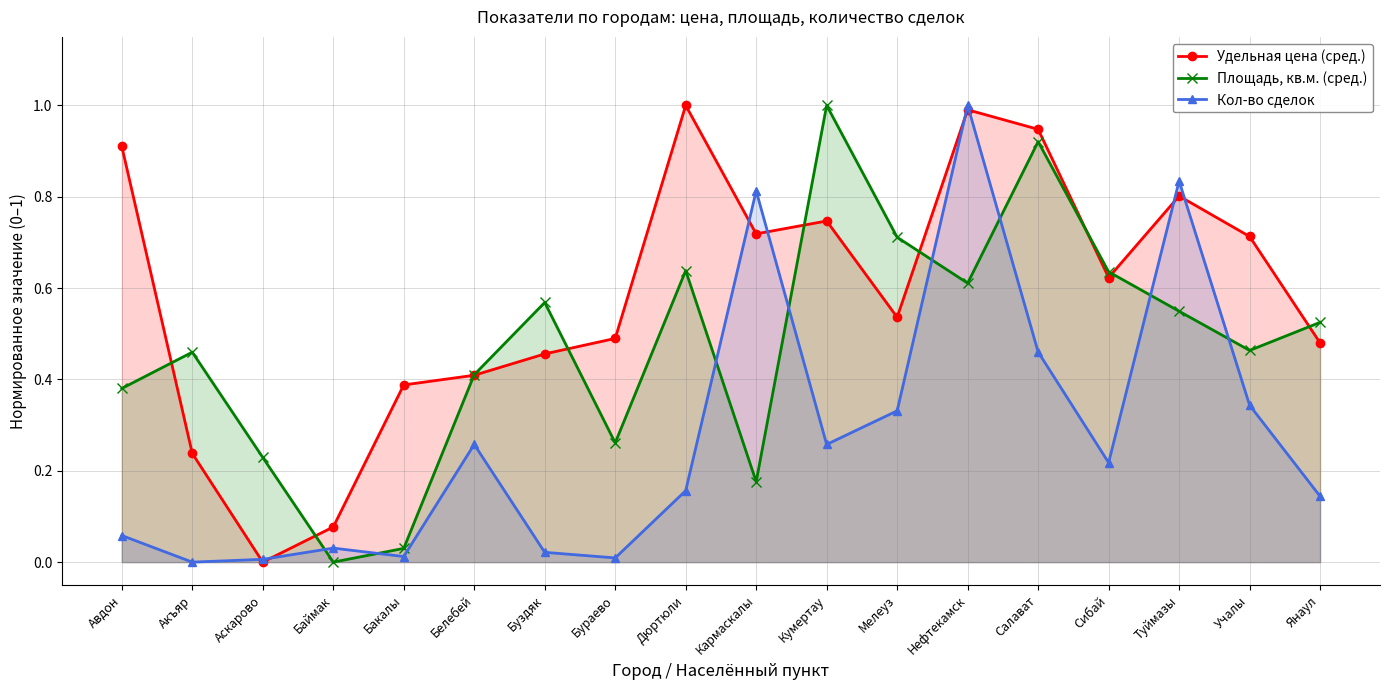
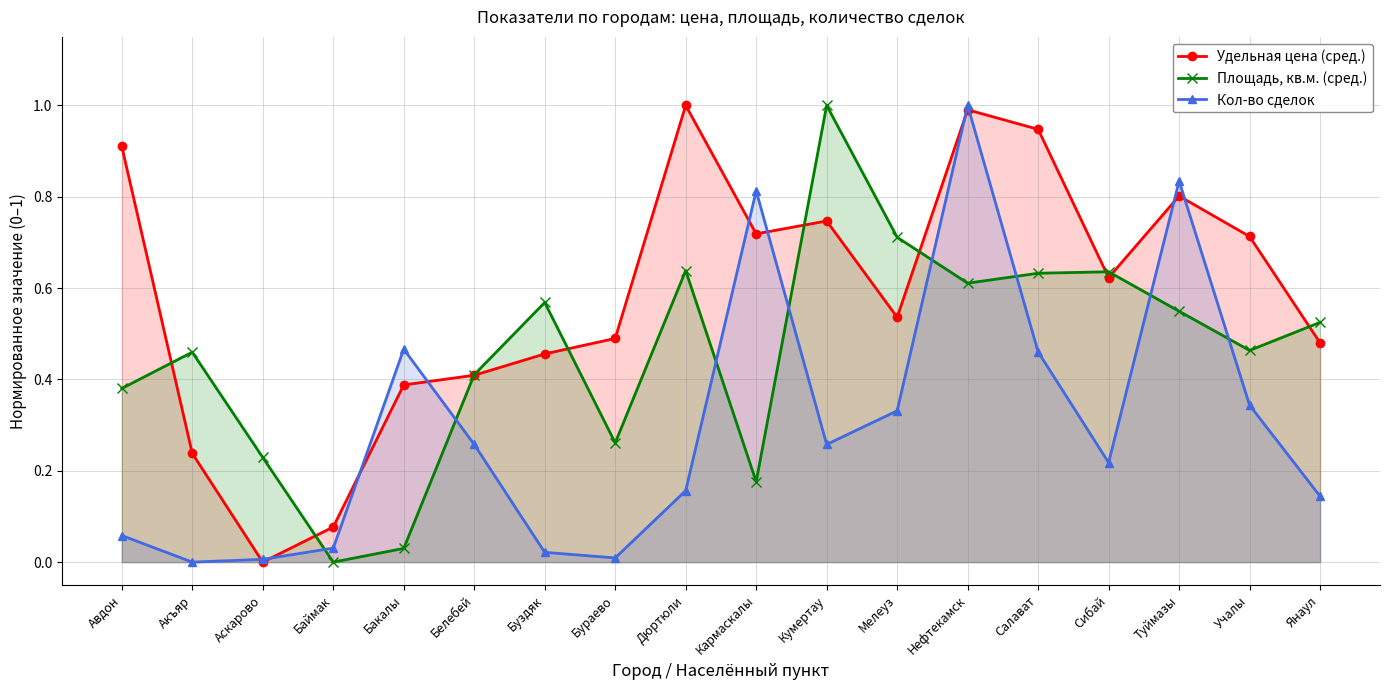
Кол-во сделок, Бакалы: 0.01 -> 0.47
Площадь, кв.м. (сред.), Салават: 0.92 -> 0.63
